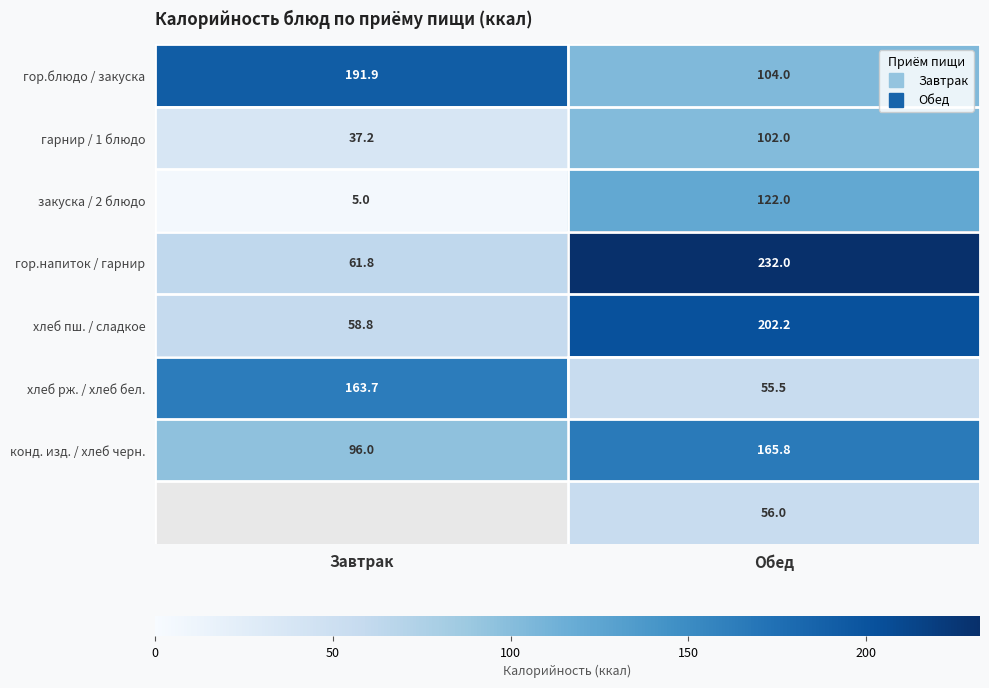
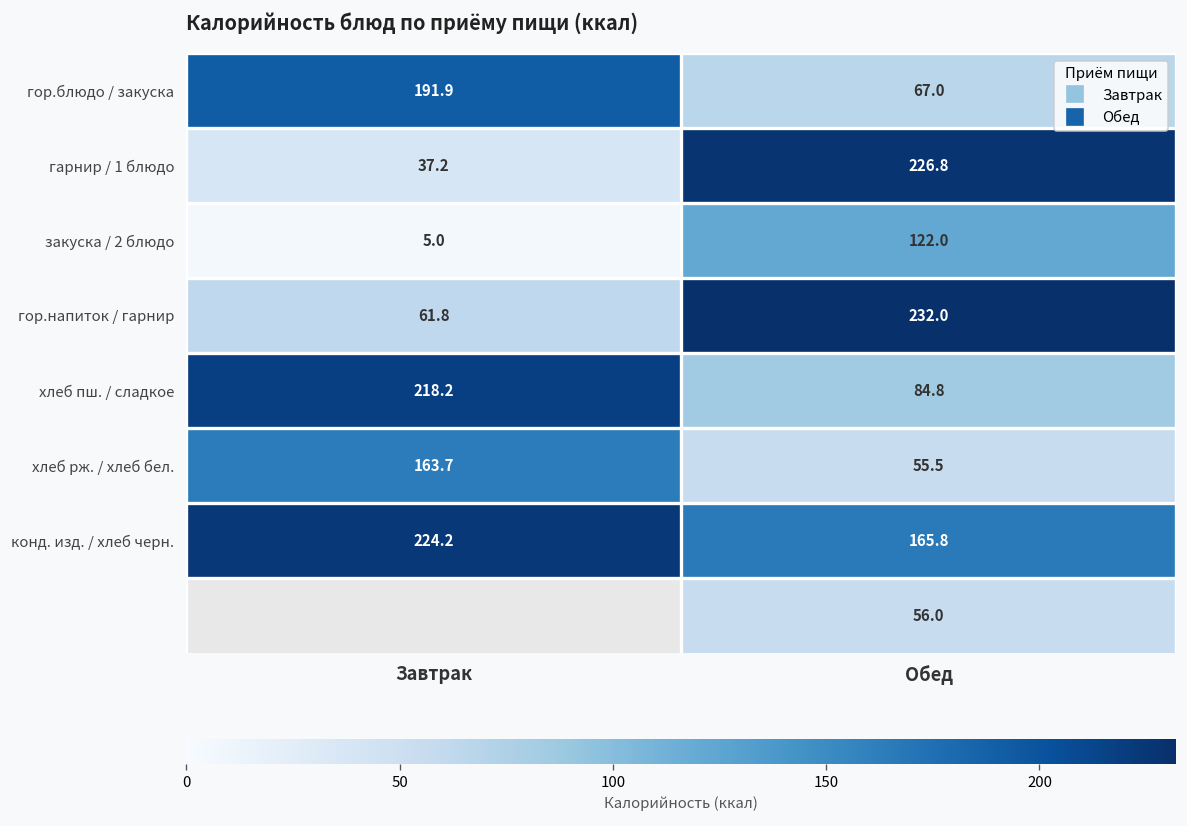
гор.блюдо / закуска, Обед: 104.0 -> 67.0
гарнир / 1 блюдо, Обед: 102.0 -> 226.8
хлеб пш. / сладкое, Завтрак: 58.8 -> 218.2
хлеб пш. / сладкое, Обед: 202.2 -> 84.8
конд. изд. / хлеб черн., Завтрак: 96.0 -> 224.2
